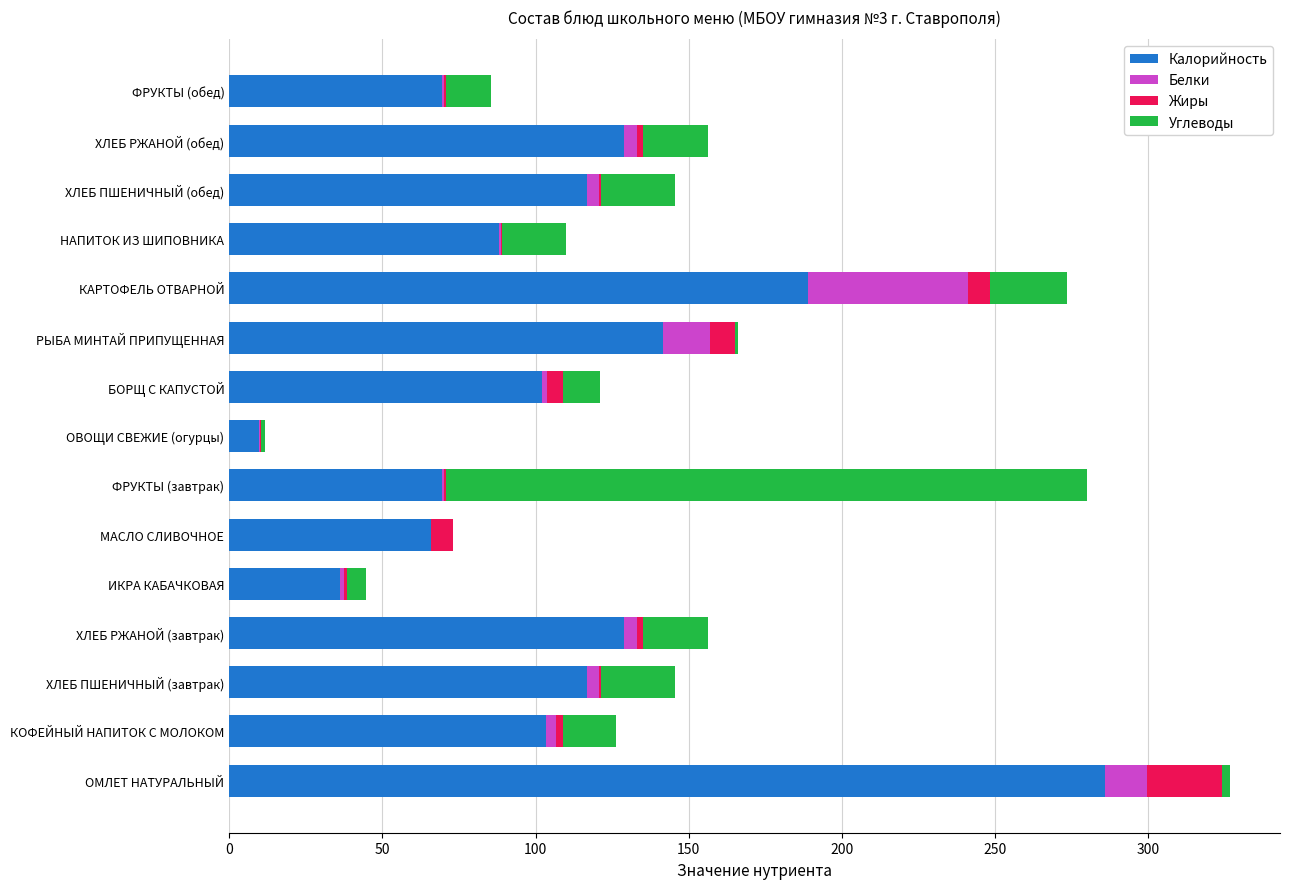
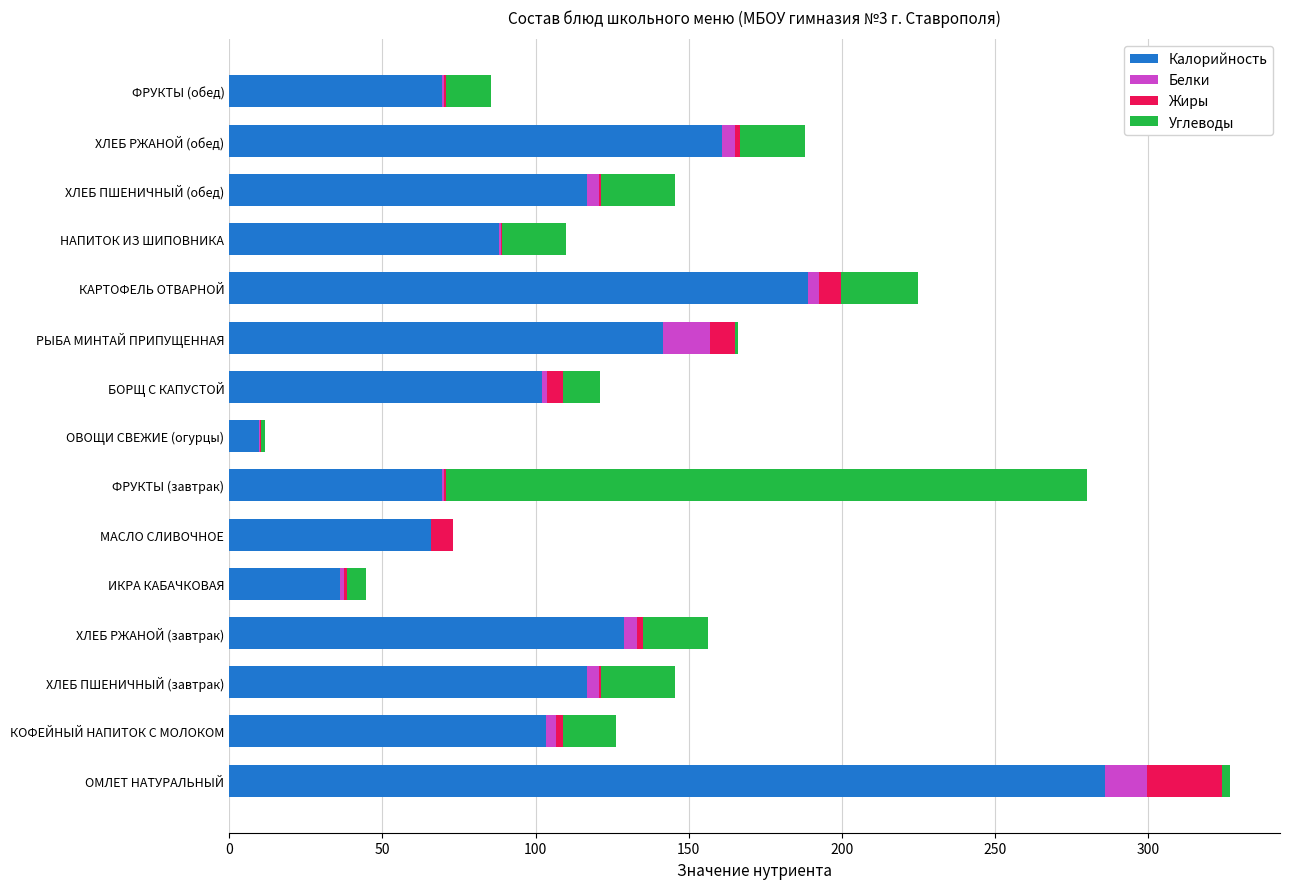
Калорийность, ХЛЕБ РЖАНОЙ (обед): 129 -> 161
Белки, КАРТОФЕЛЬ ОТВАРНОЙ: 52 -> 4
